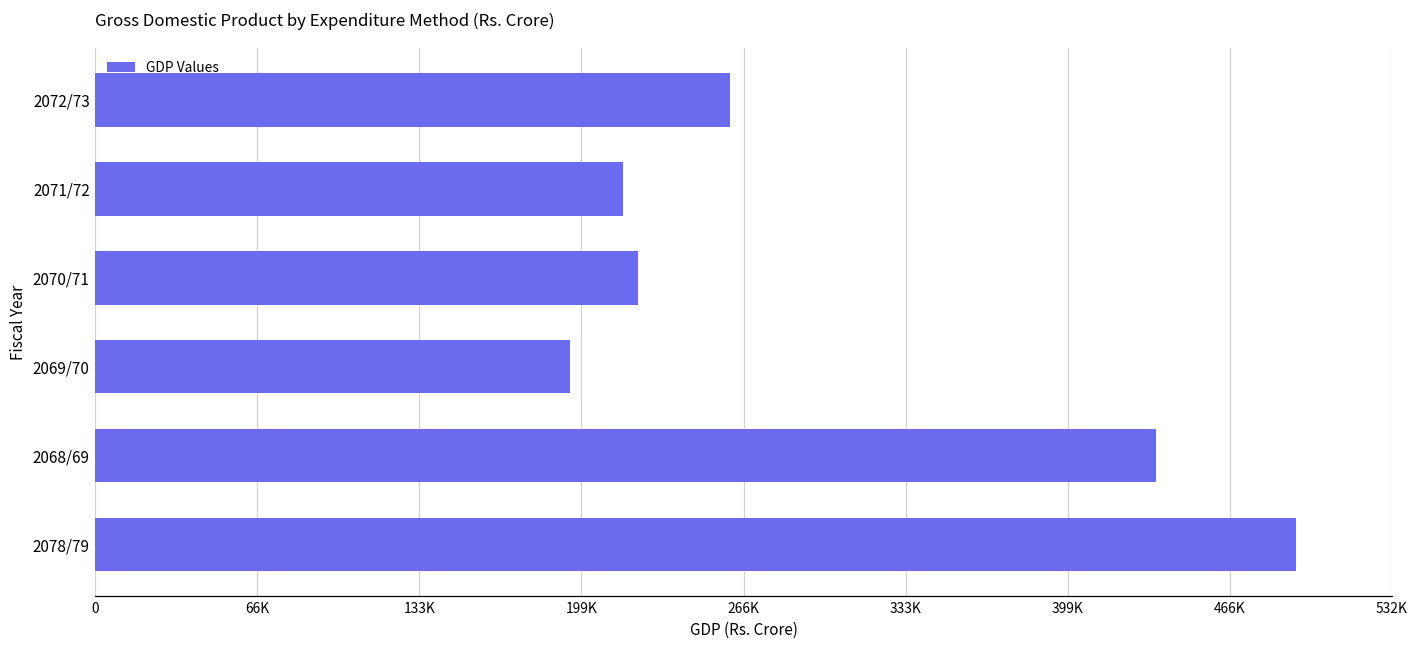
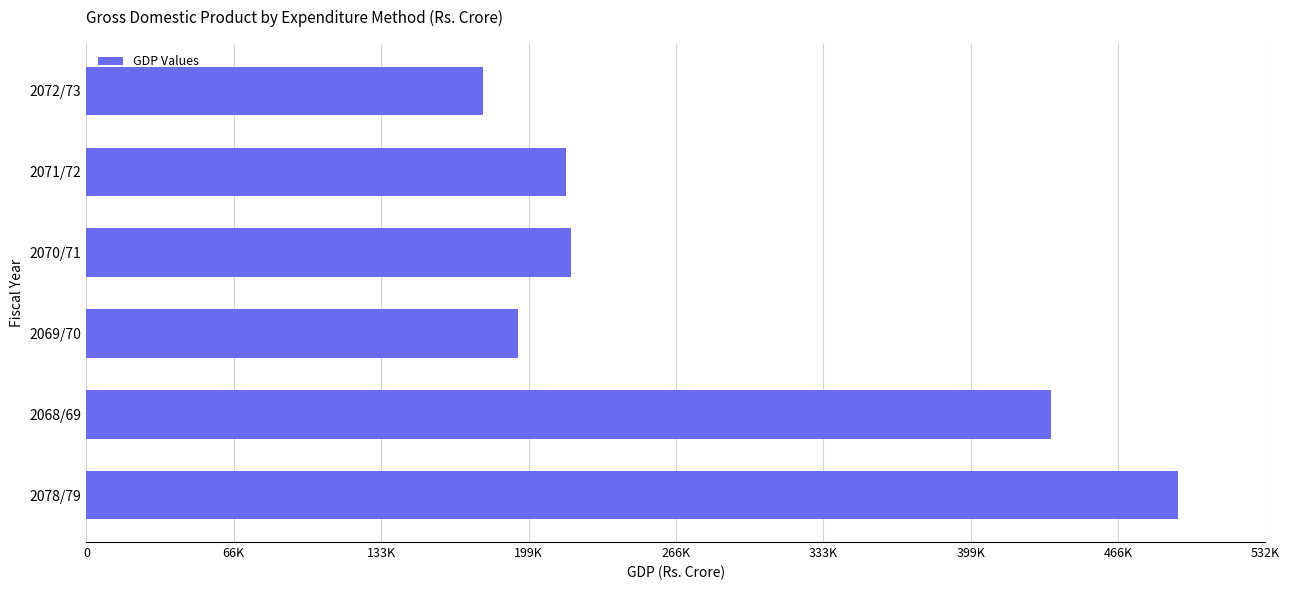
2072/73: 261000 -> 179000
2070/71: 223000 -> 219000
